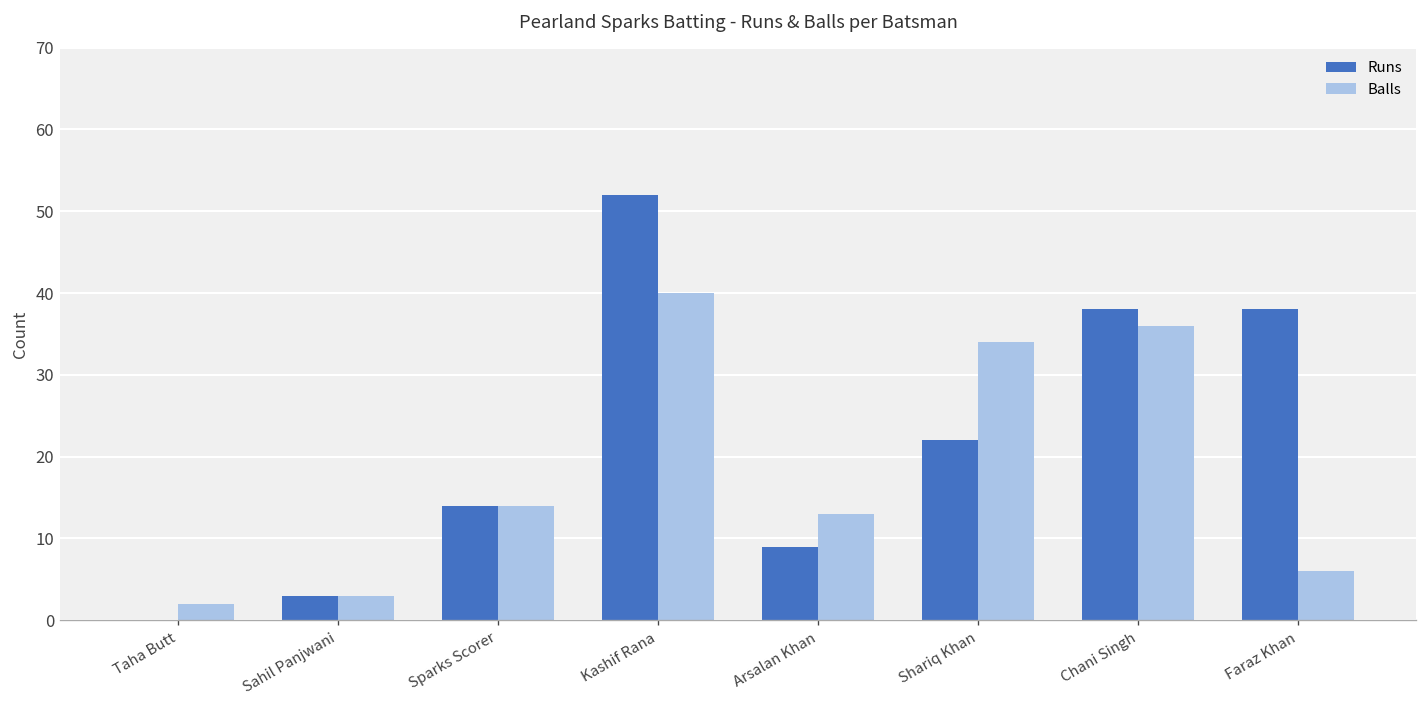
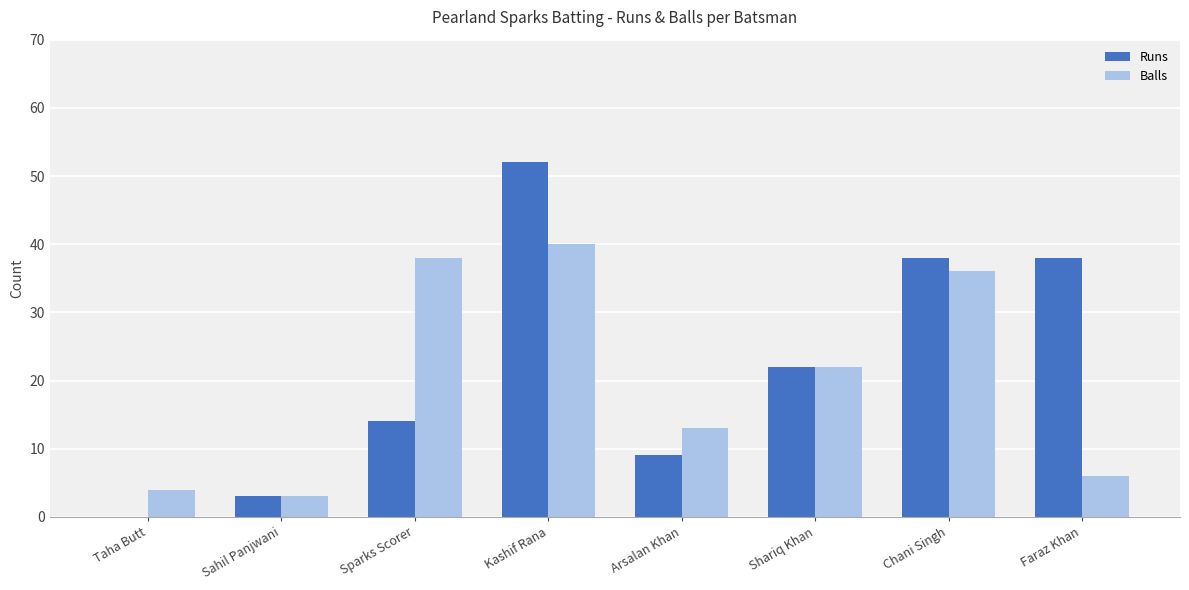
Balls, Taha Butt: 2 -> 4
Balls, Sparks Scorer: 14 -> 38
Balls, Shariq Khan: 34 -> 22
